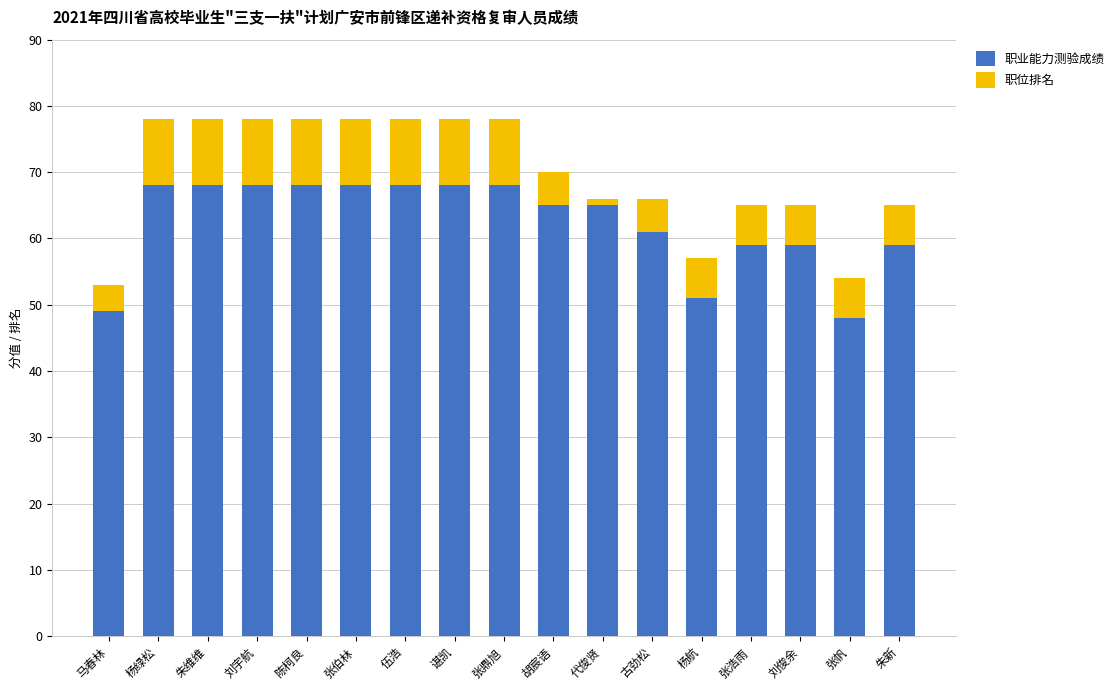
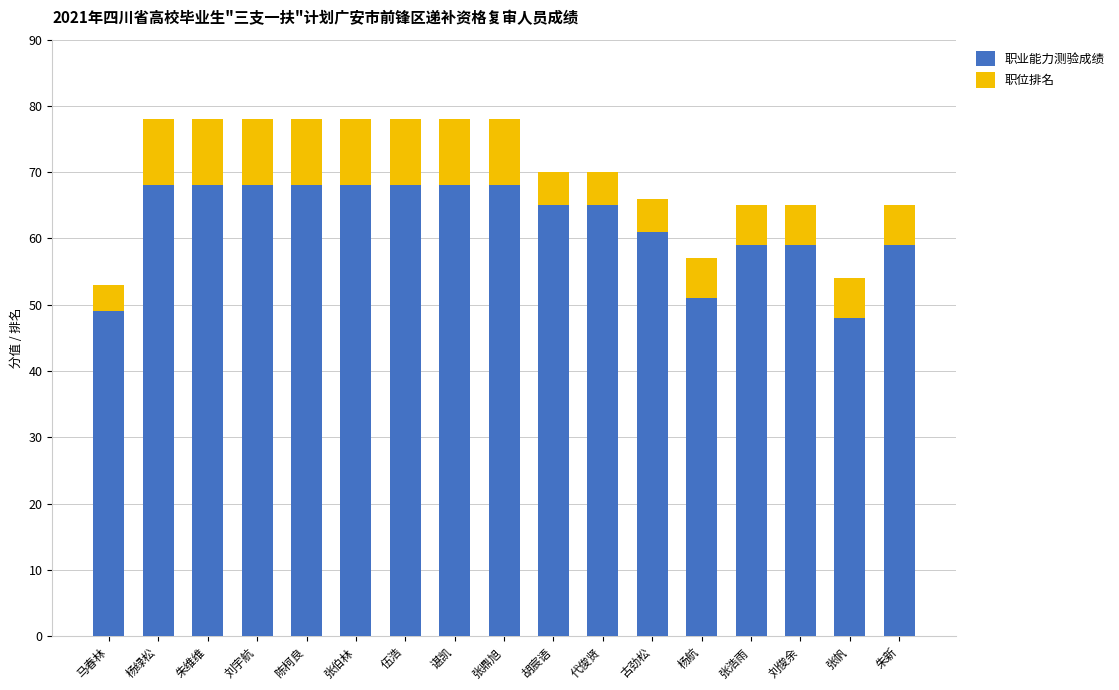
职位排名, 代俊贤: 1 -> 5
